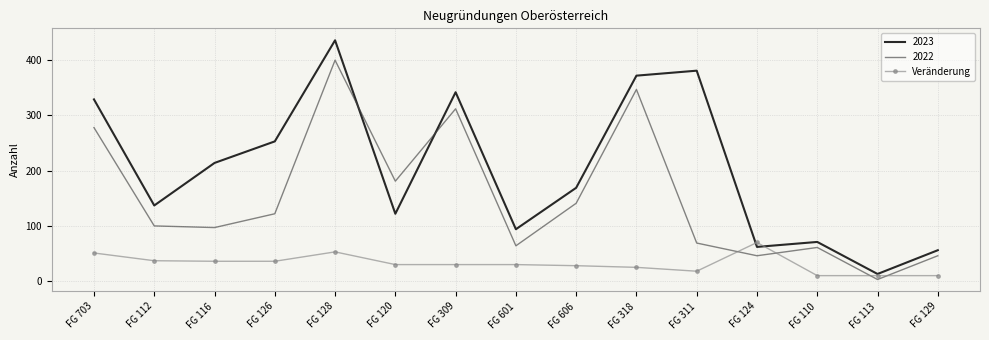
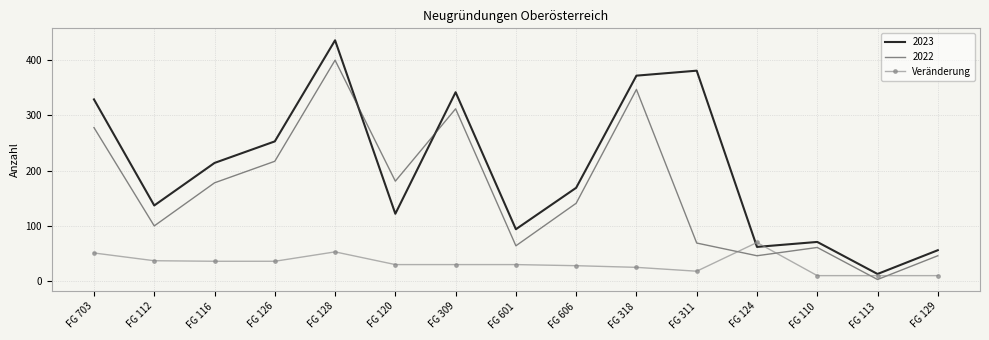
2022, FG 116: 100 -> 180
2022, FG 126: 120 -> 220
